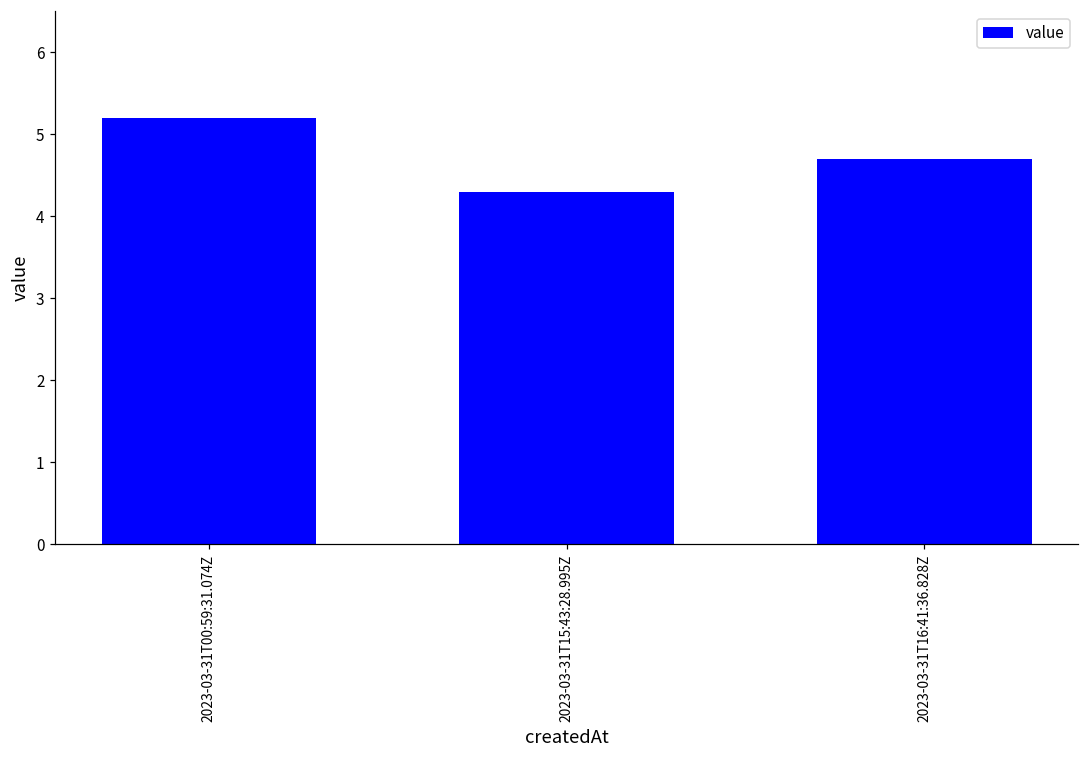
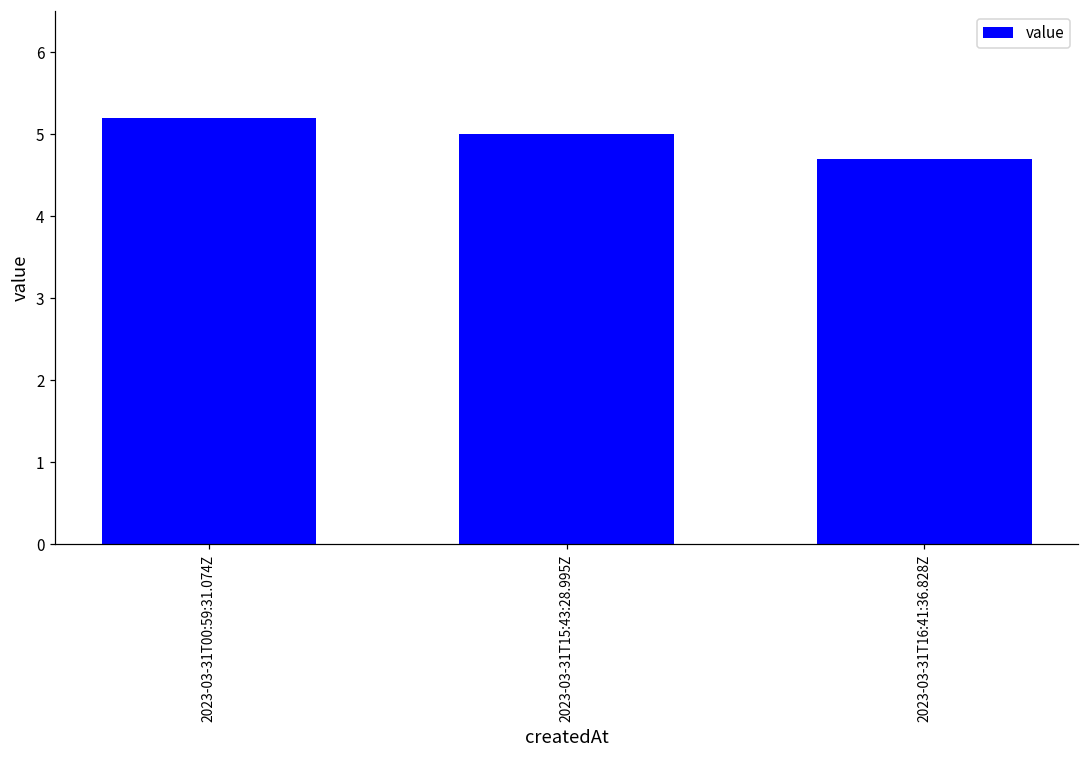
2023-03-31T15:43:28.995Z: 4.3 -> 5.0
